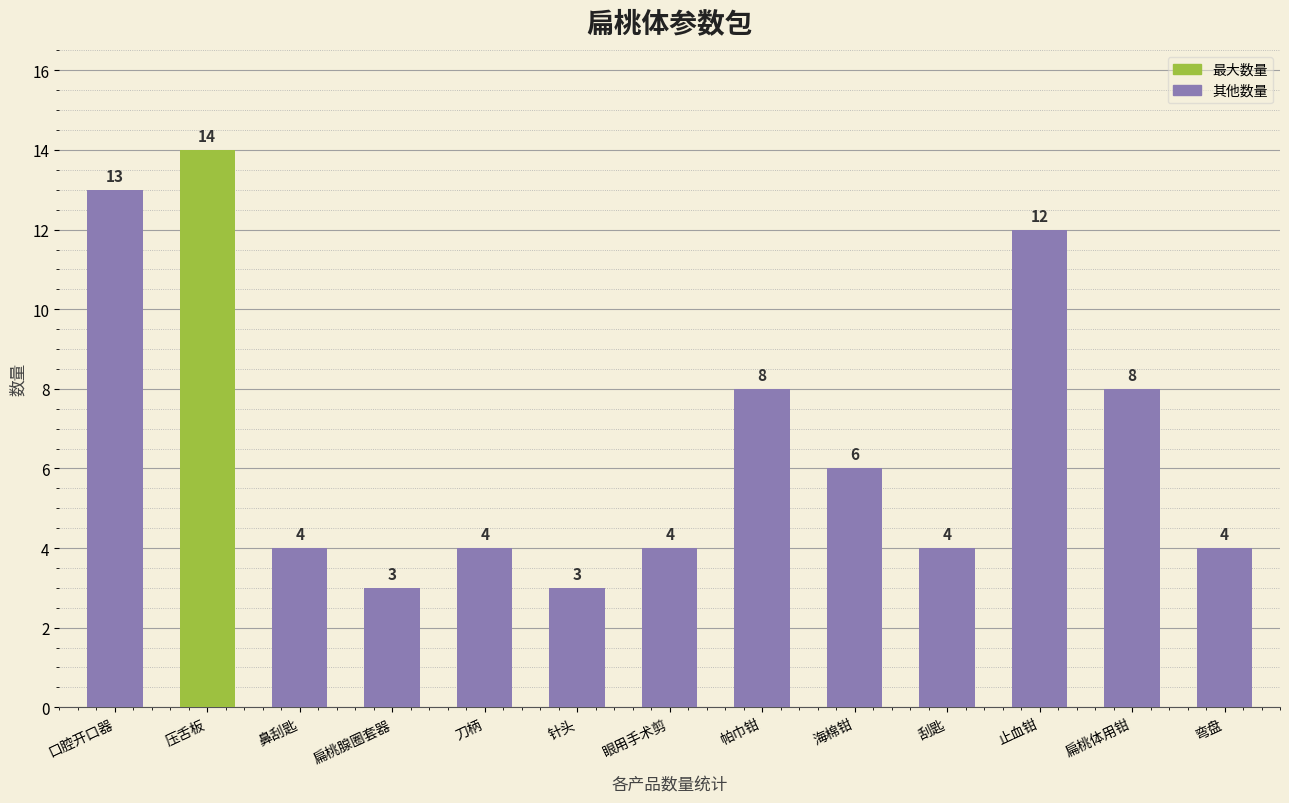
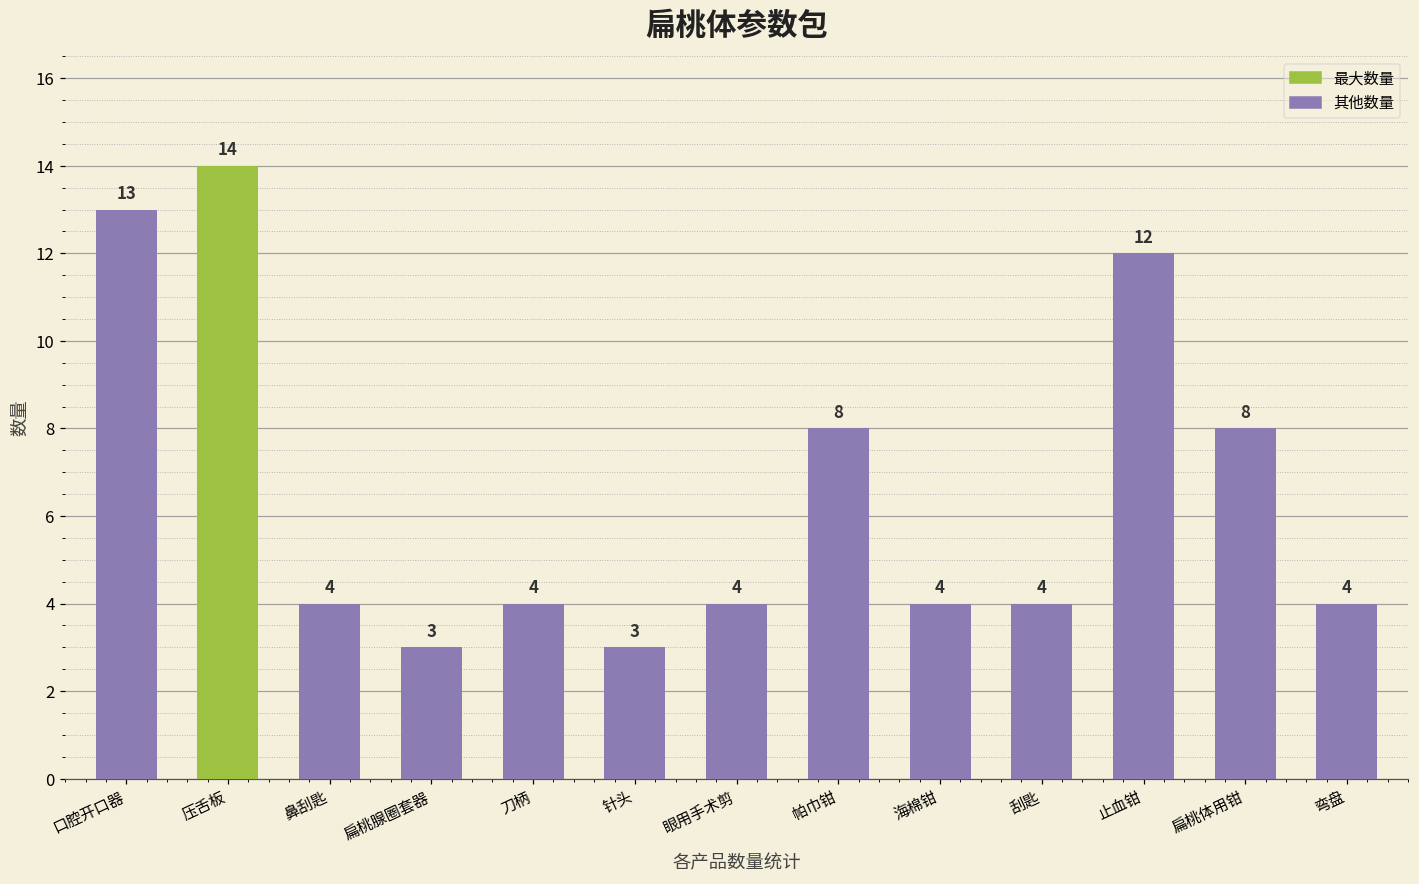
海棉钳: 6 -> 4
